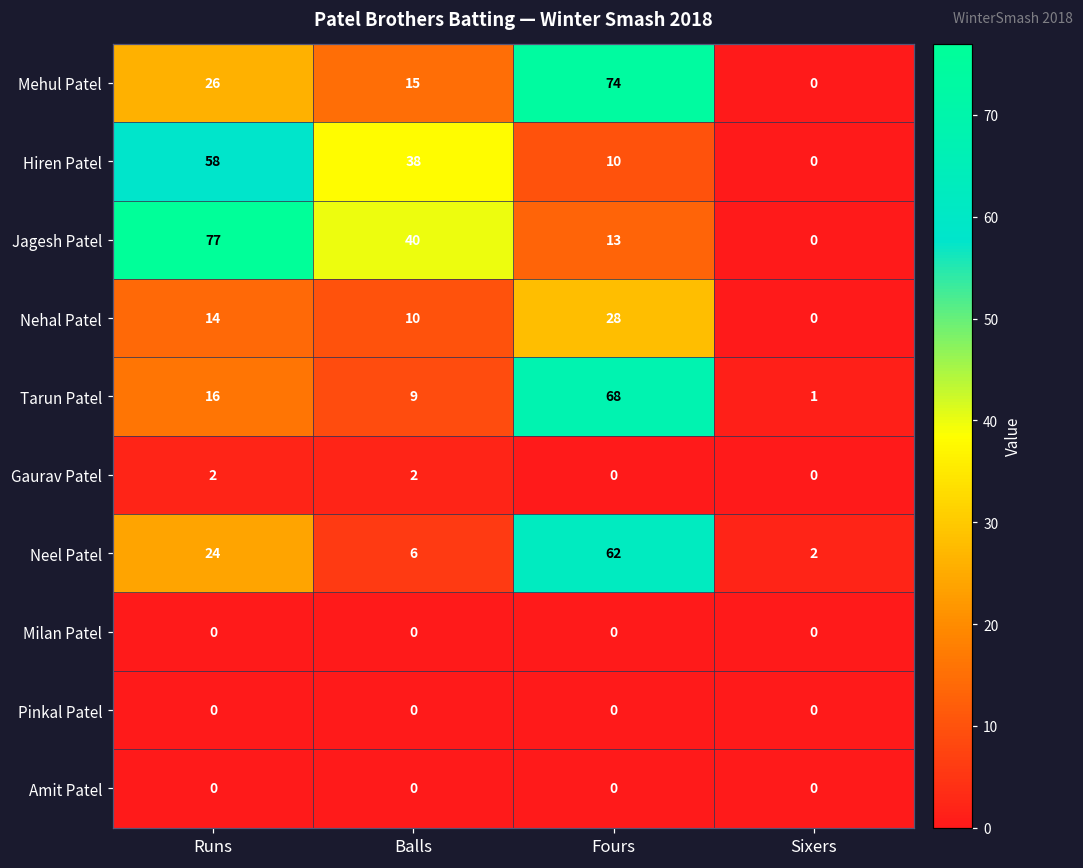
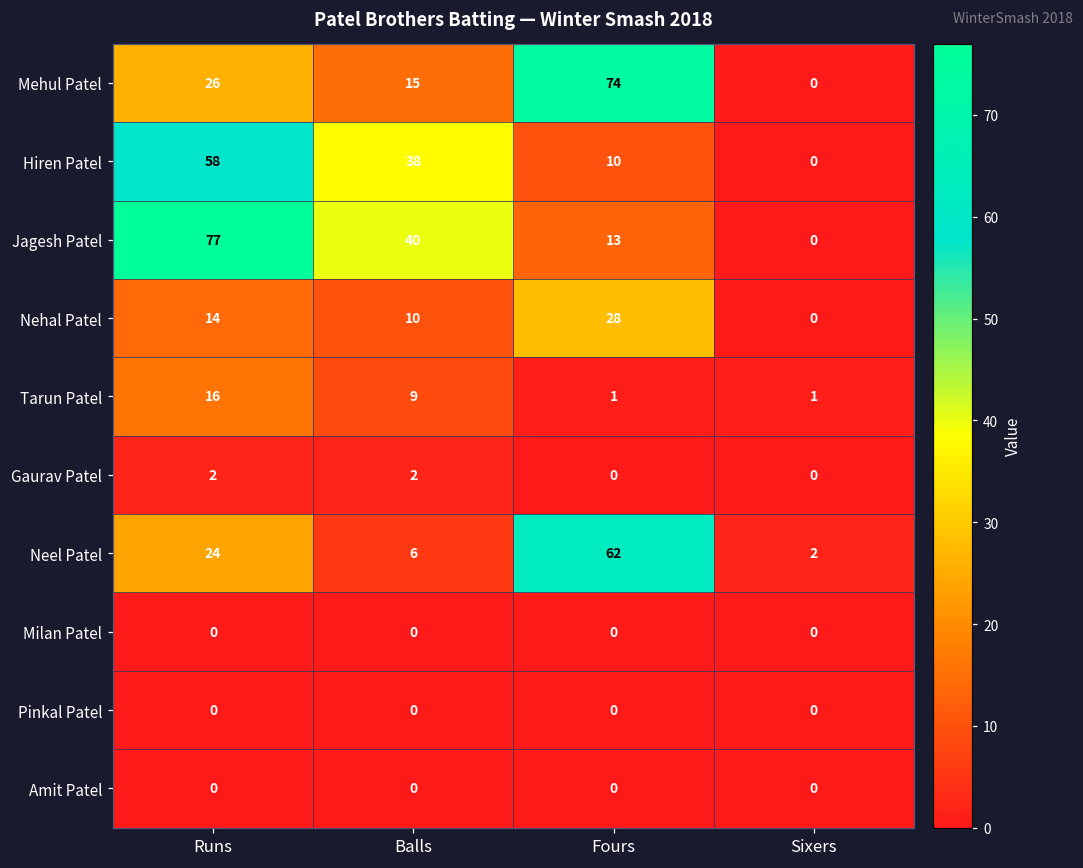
Tarun Patel, Fours: 68 -> 1
